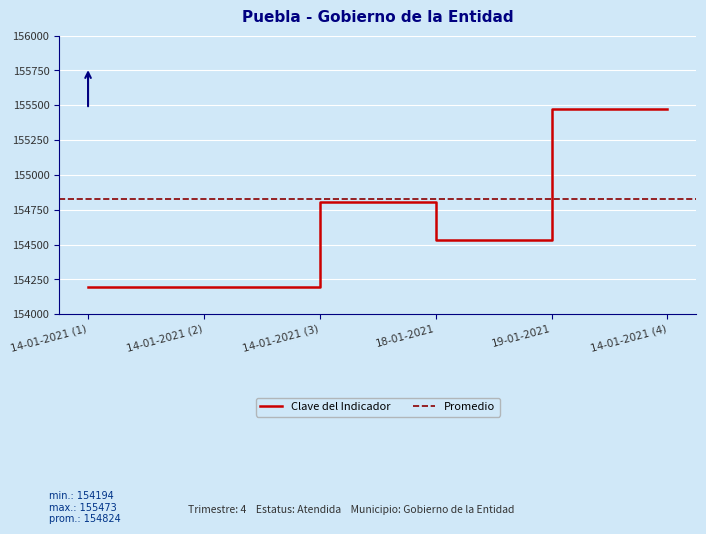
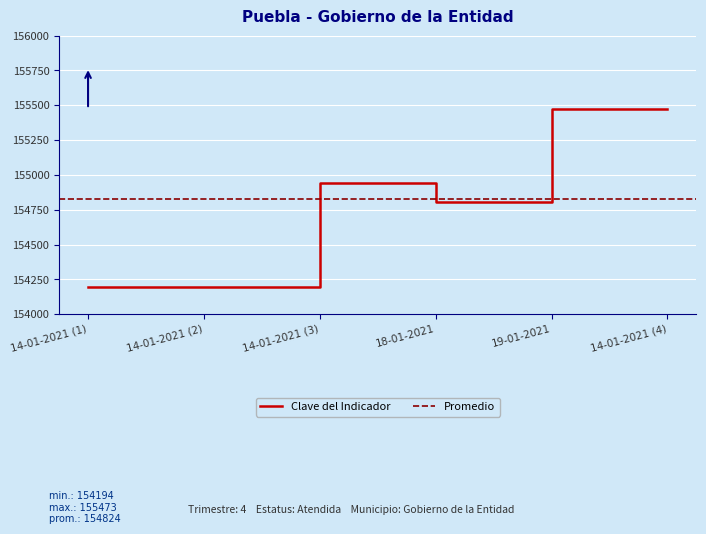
14-01-2021 (3): 154800 -> 154940
18-01-2021: 154530 -> 154800
